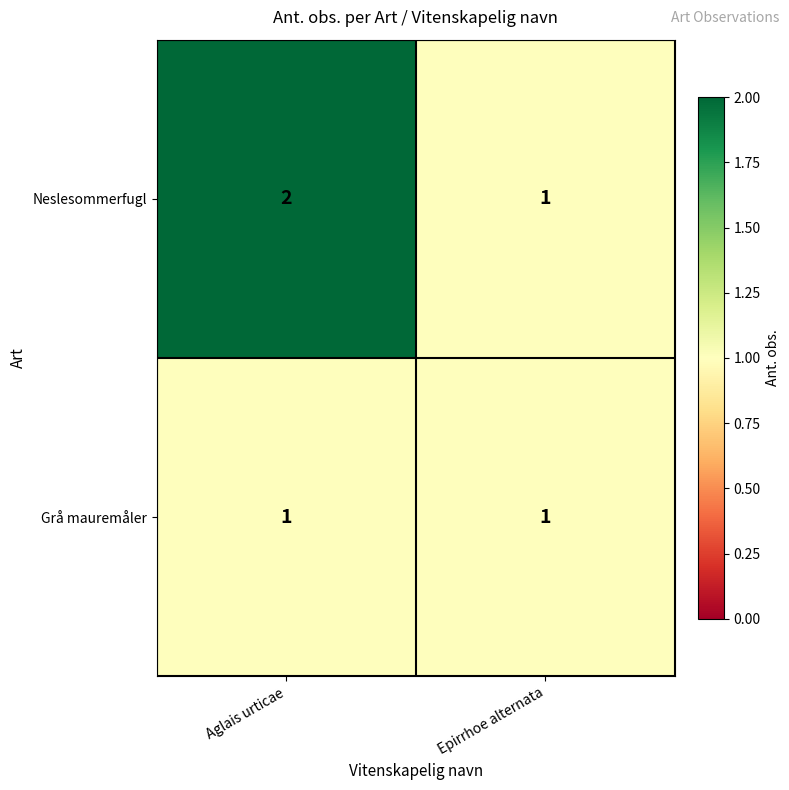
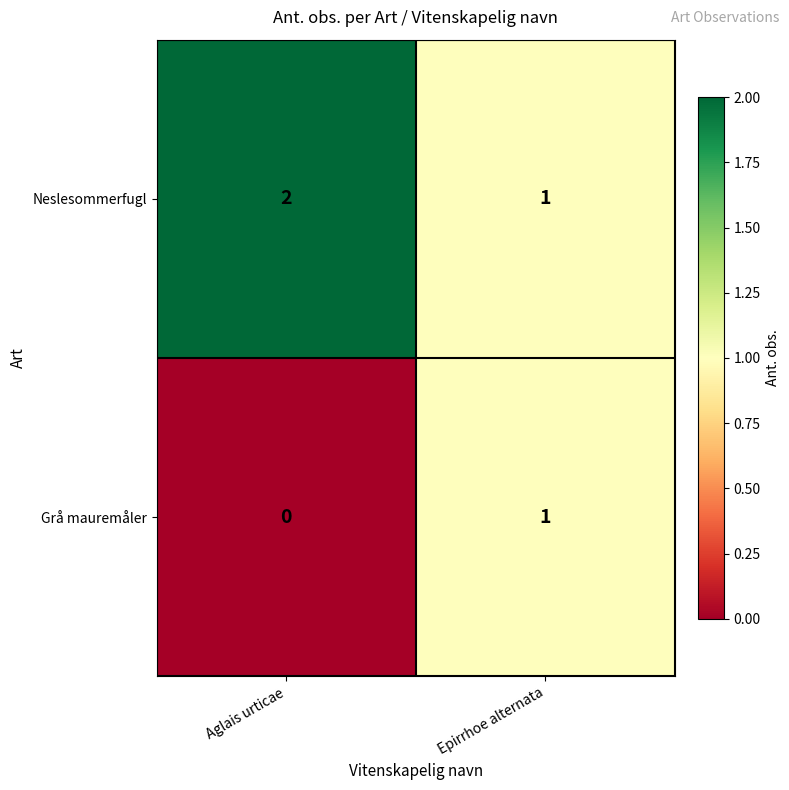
Grå mauremåler, Aglais urticae: 1 -> 0
